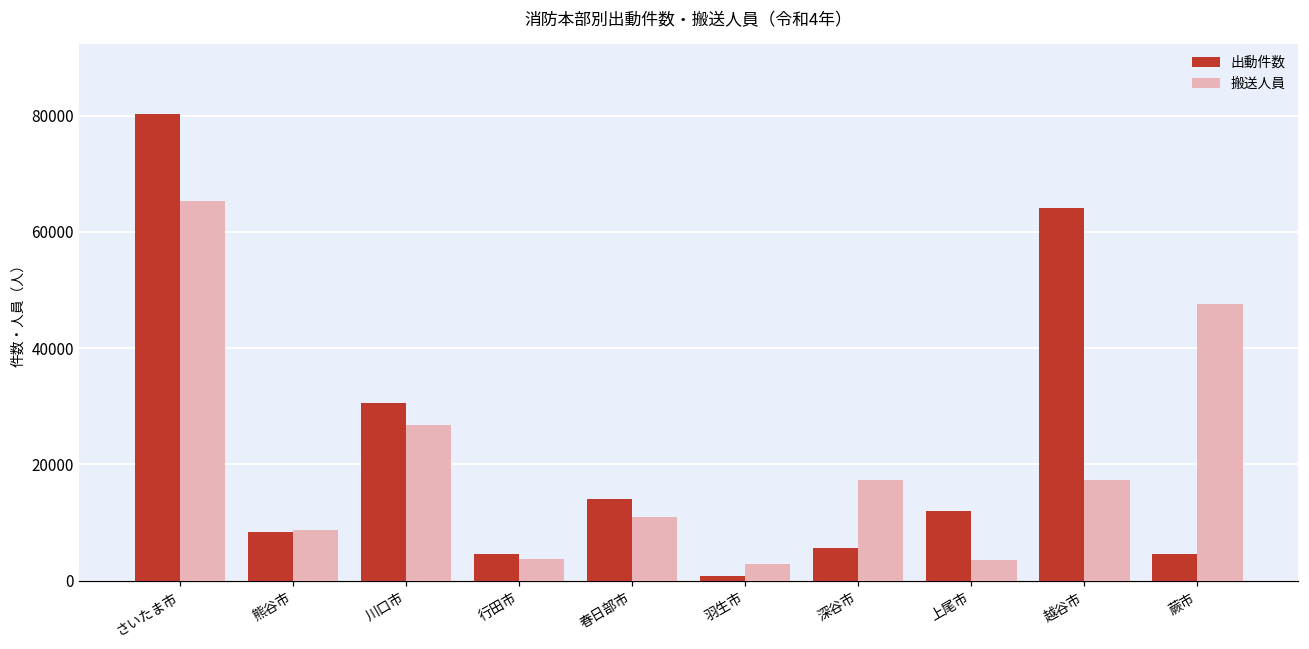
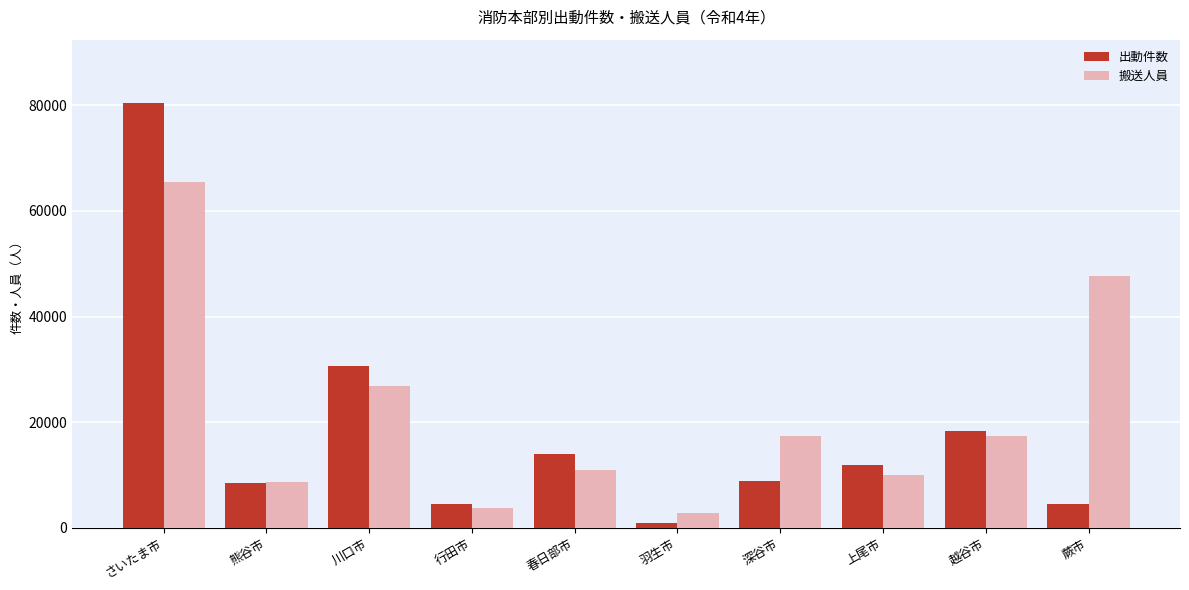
出動件数, 深谷市: 6000 -> 9000
搬送人員, 上尾市: 4000 -> 10000
出動件数, 越谷市: 64000 -> 18000
